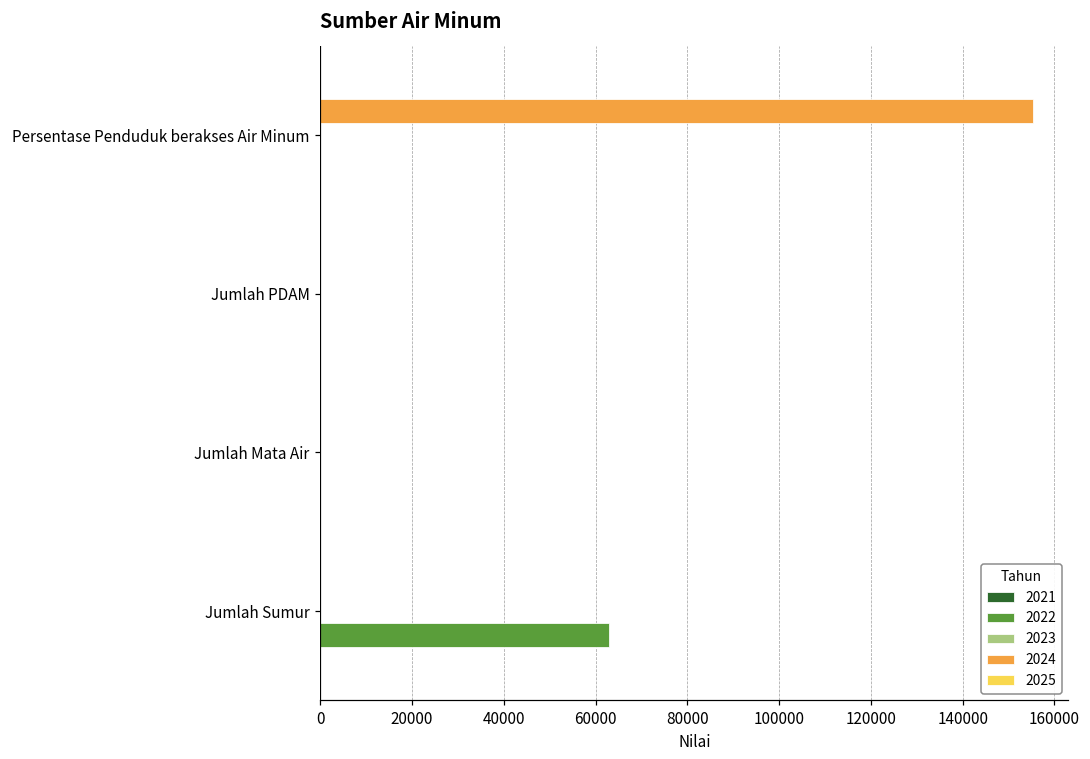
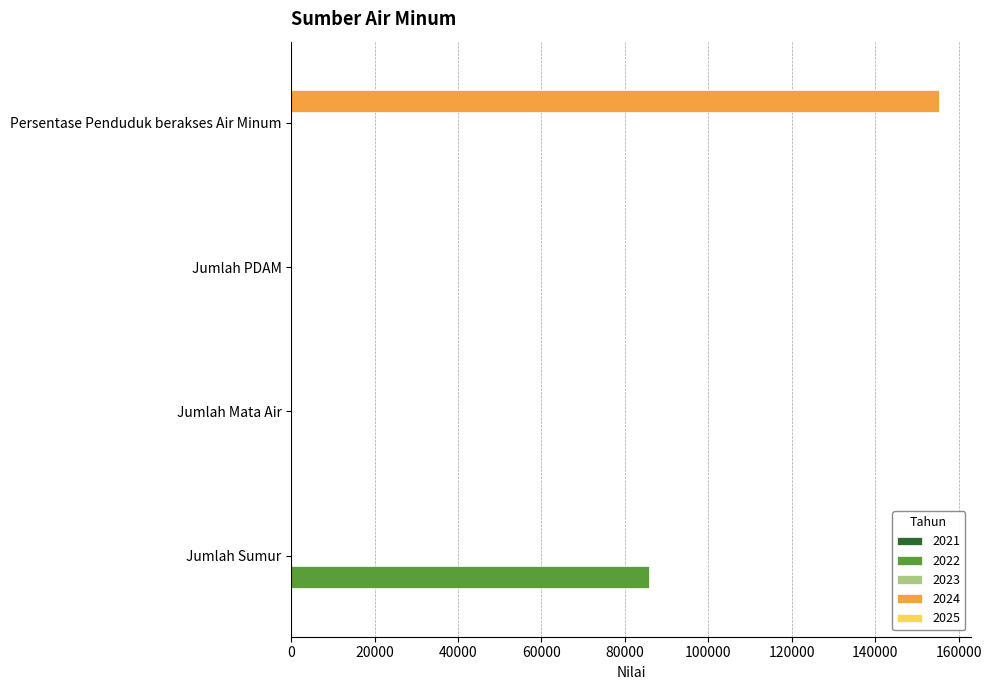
2022, Jumlah Sumur: 63000 -> 86000
